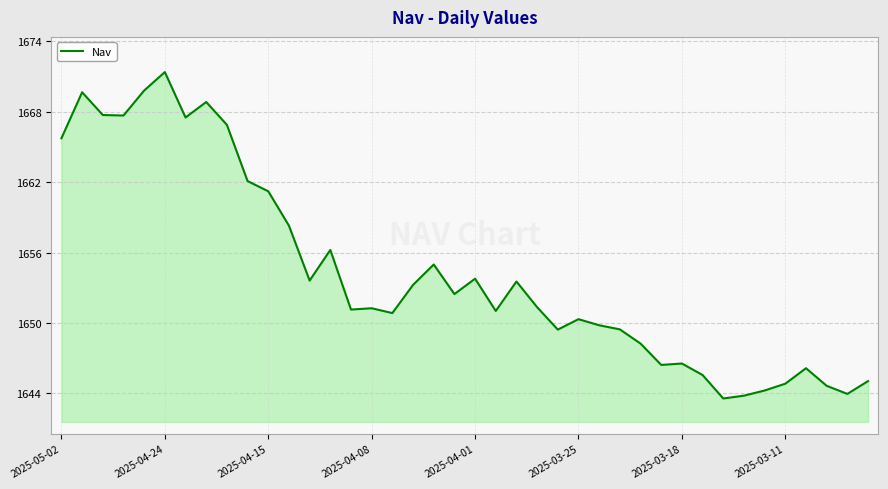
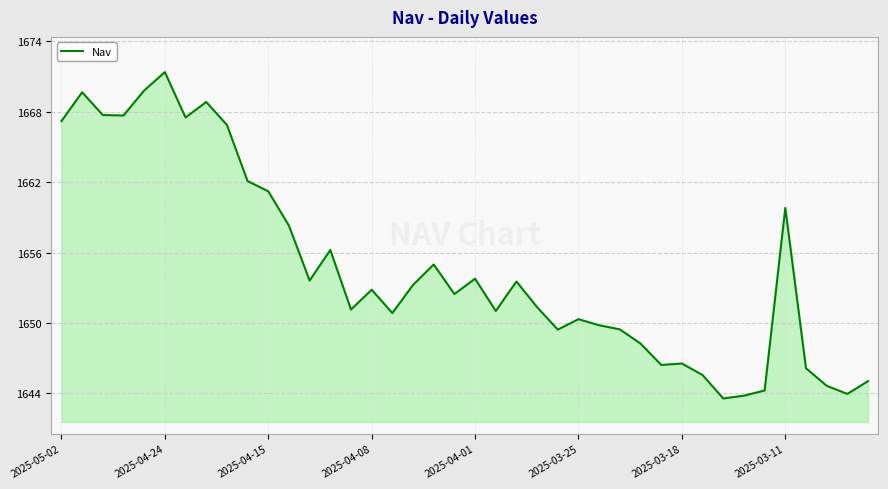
2025-05-02: 1665.8 -> 1667.2
2025-04-08: 1651.3 -> 1652.8
2025-03-11: 1644.8 -> 1659.8
